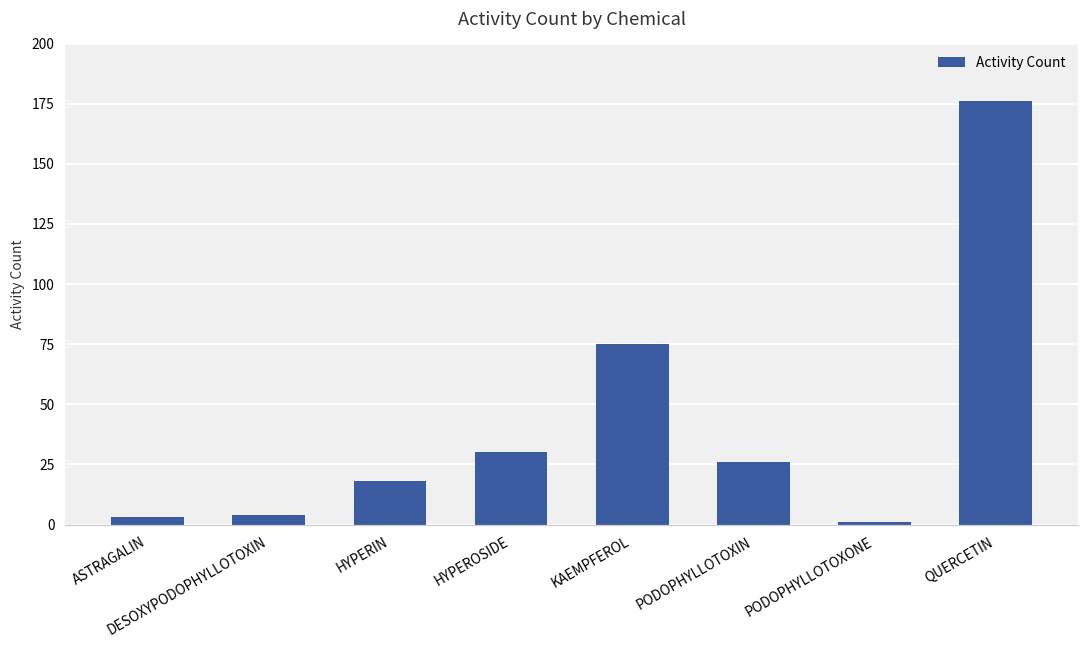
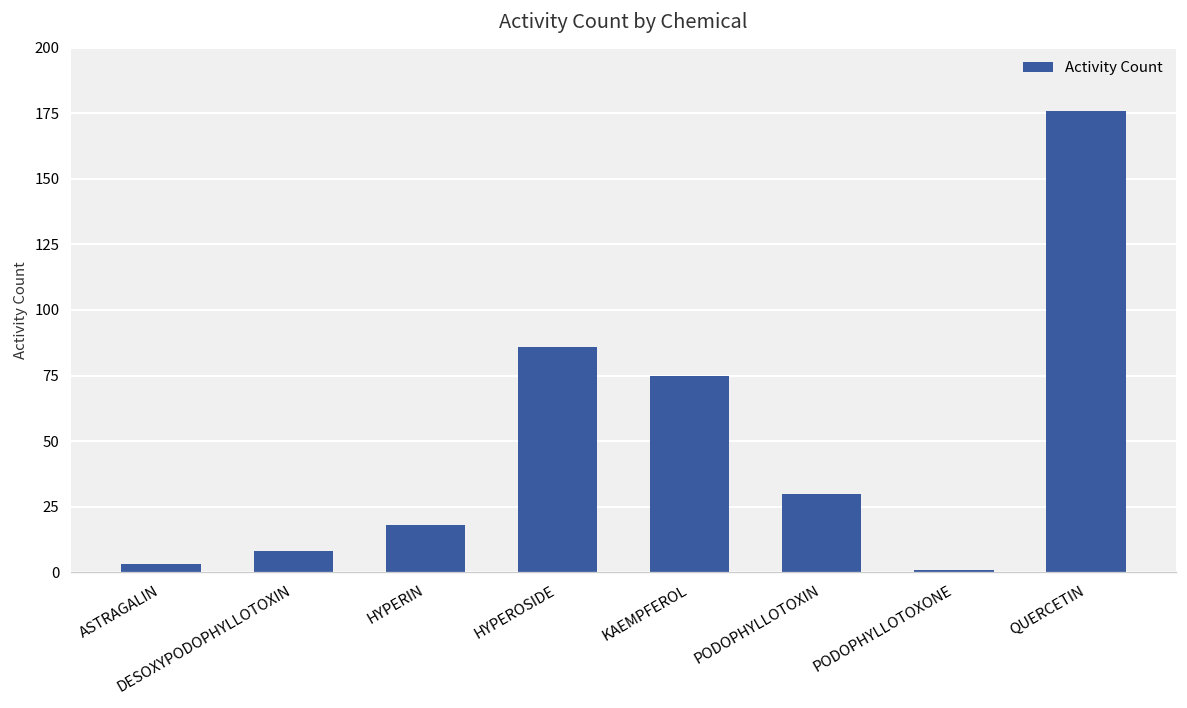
DESOXYPODOPHYLLOTOXIN: 4 -> 8
HYPEROSIDE: 30 -> 86
PODOPHYLLOTOXIN: 26 -> 30
